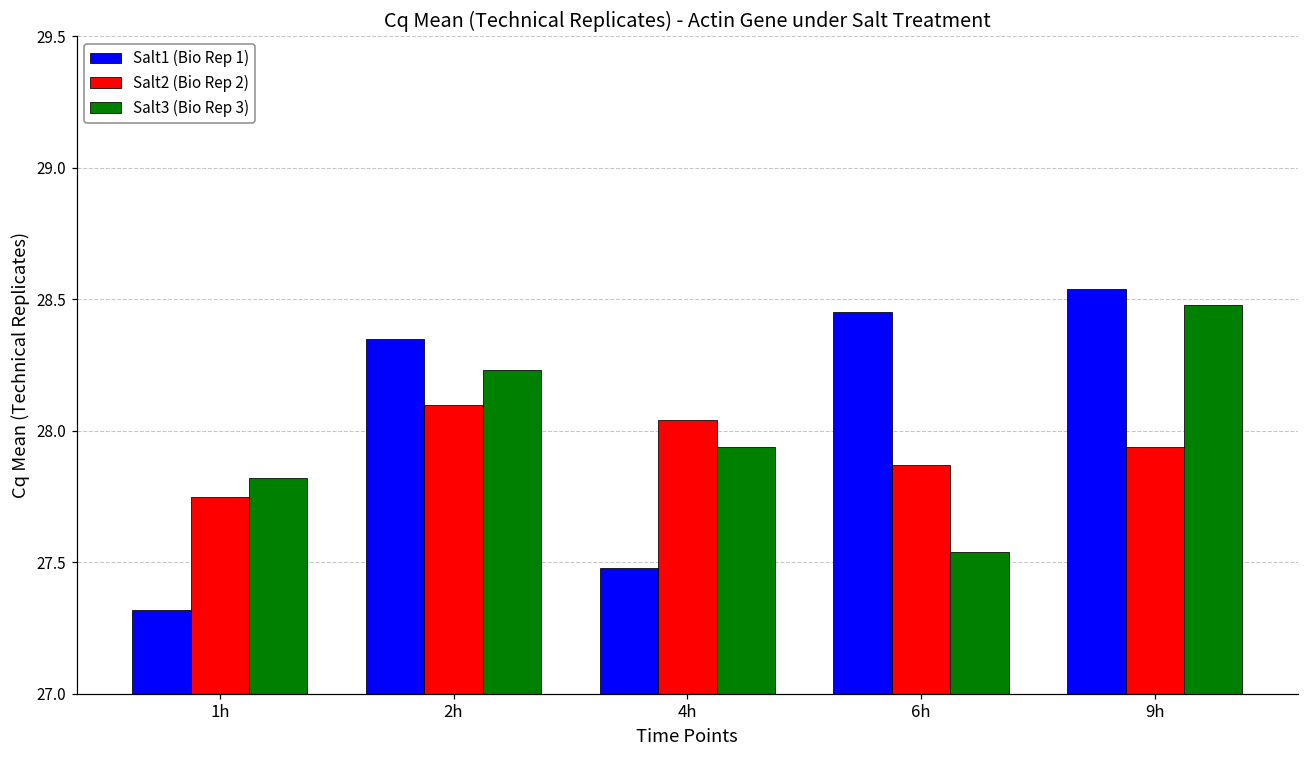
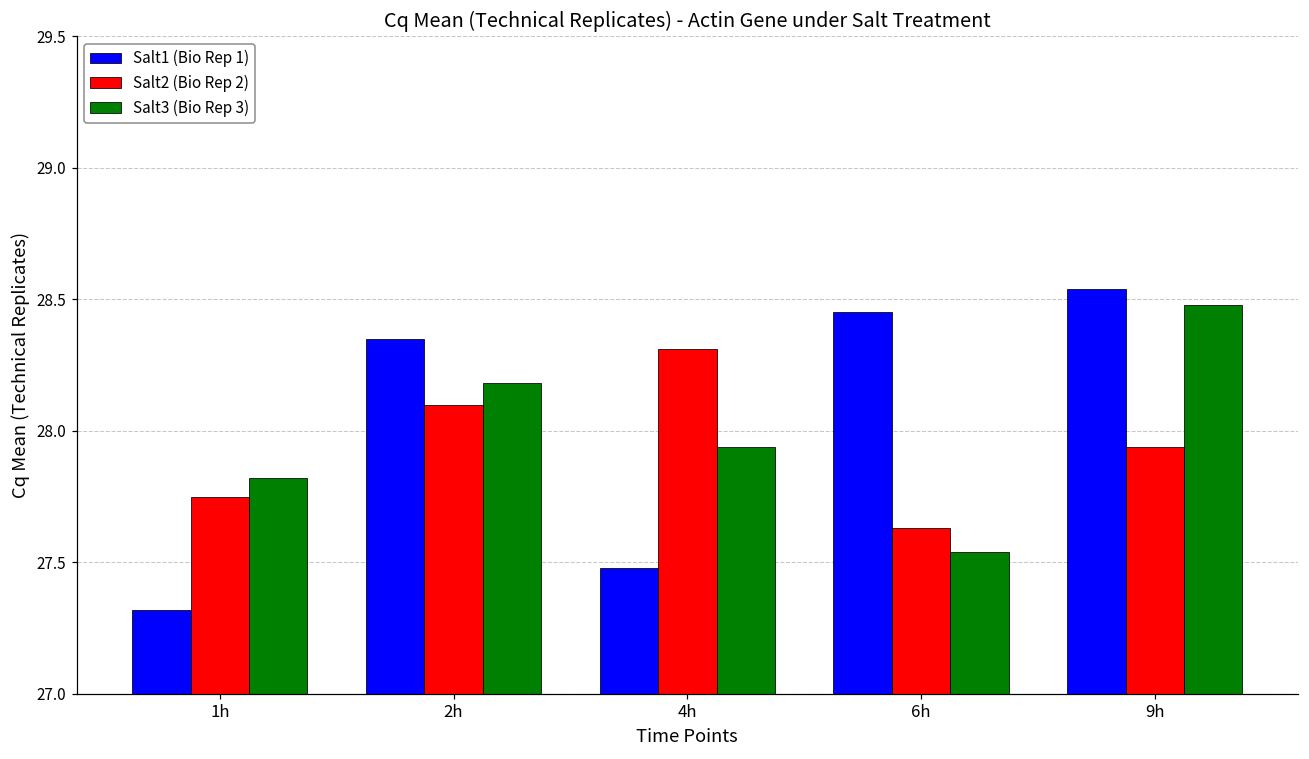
Salt3 (Bio Rep 3), 2h: 28.23 -> 28.18
Salt2 (Bio Rep 2), 4h: 28.04 -> 28.31
Salt2 (Bio Rep 2), 6h: 27.87 -> 27.63
